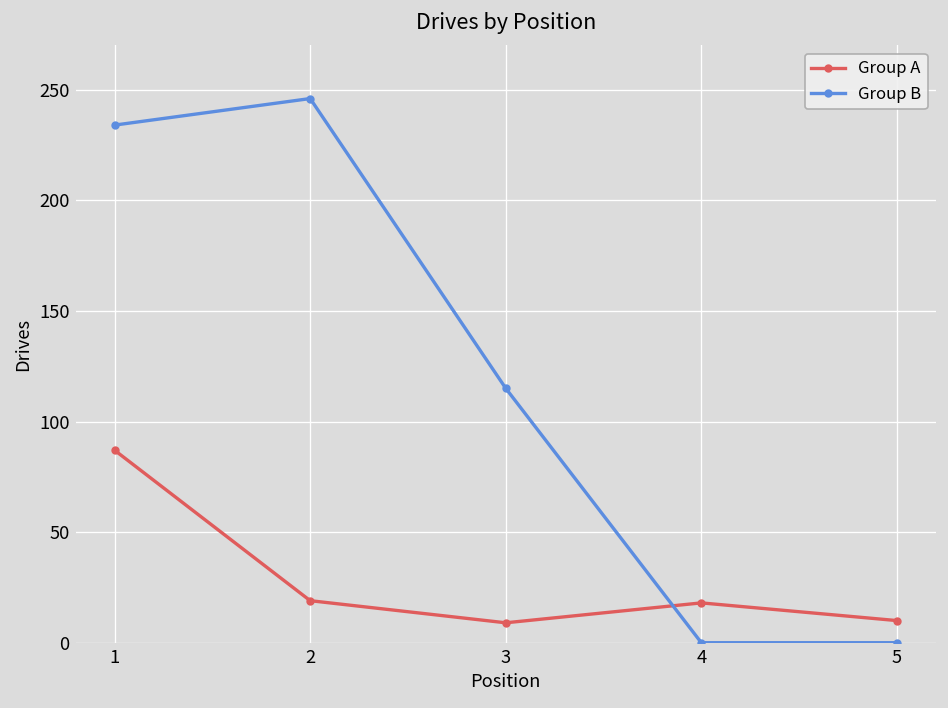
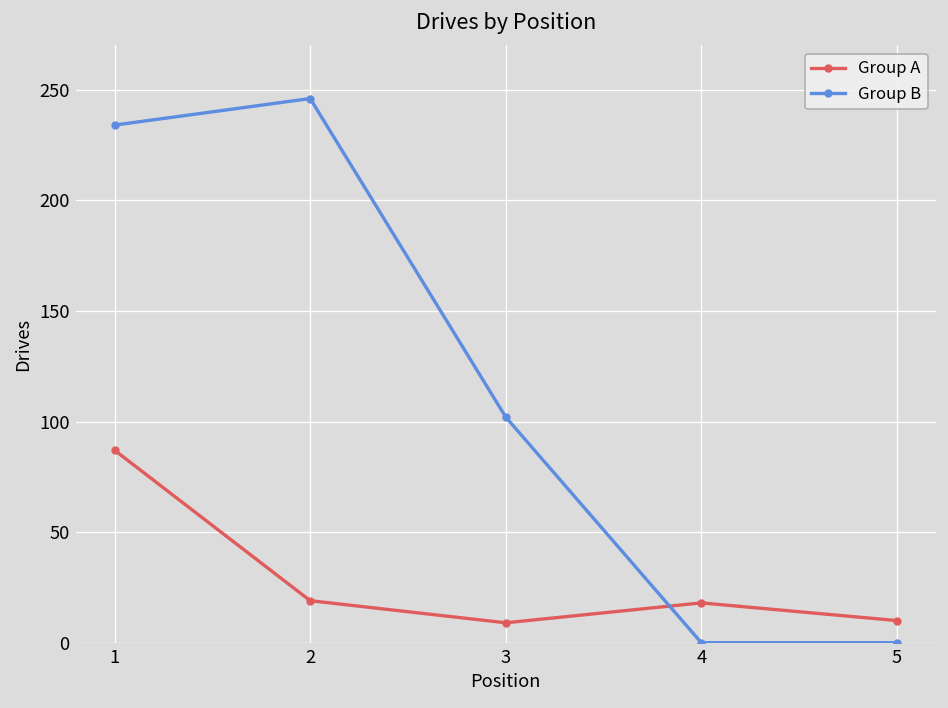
Group B, 3: 115 -> 102
